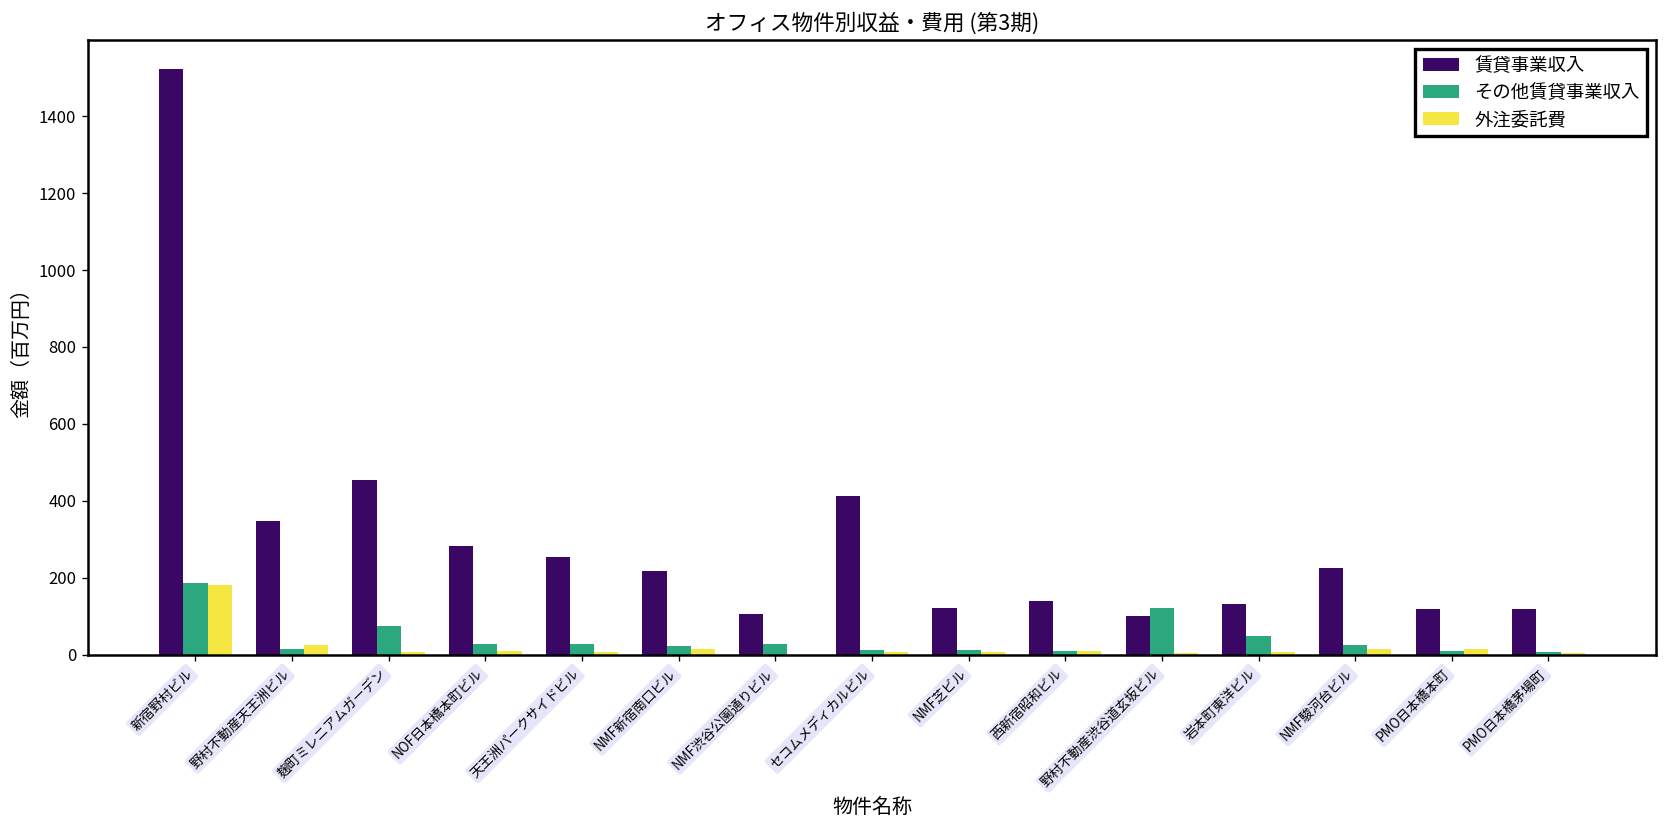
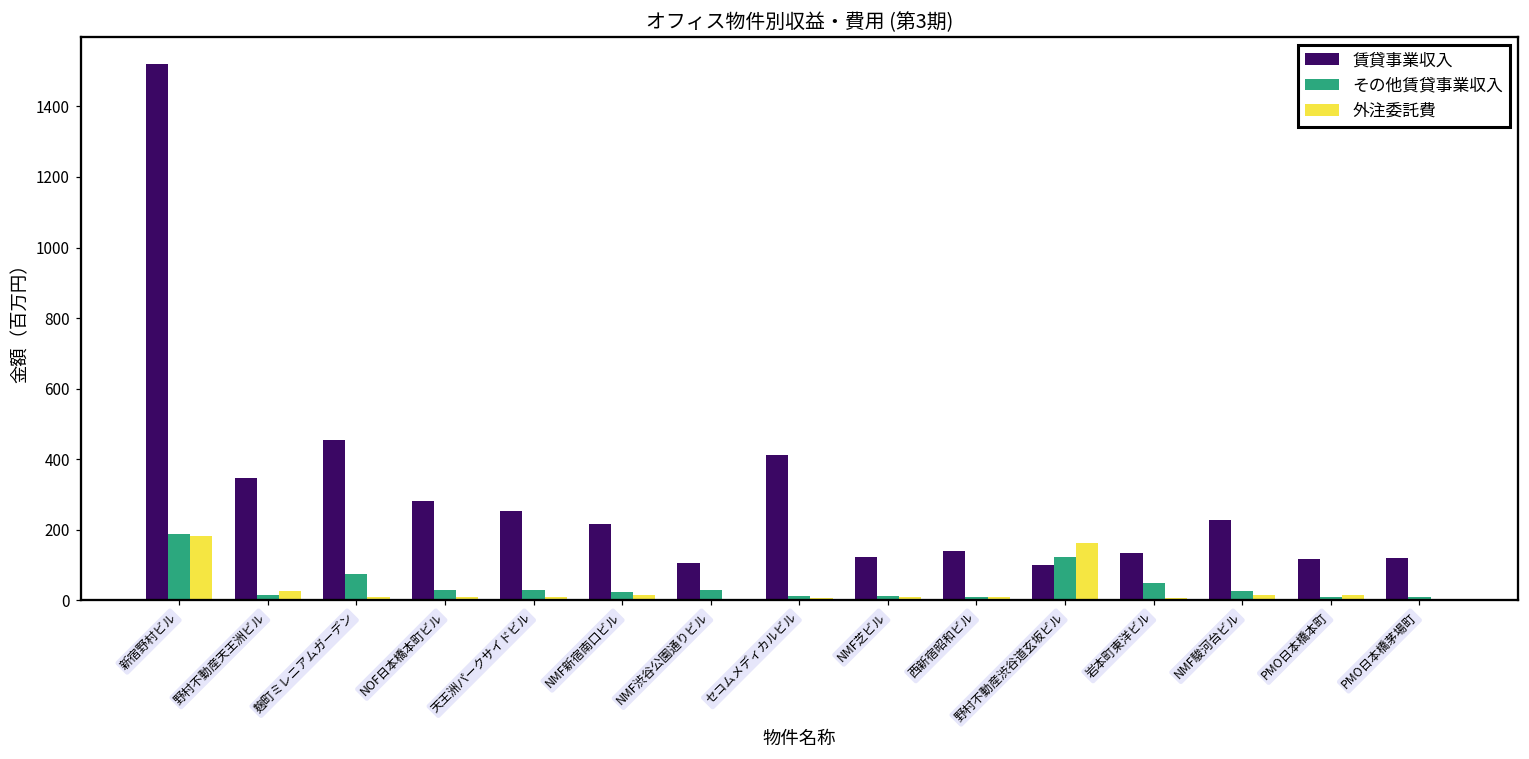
外注委託費, 野村不動産渋谷道玄坂ビル: 10 -> 160
